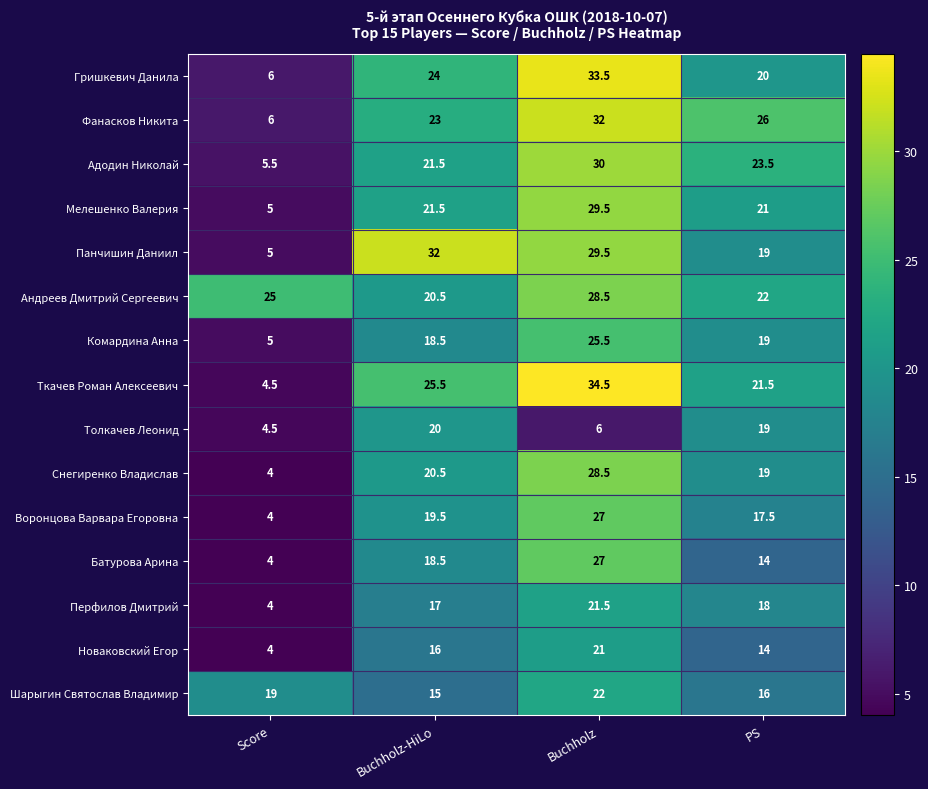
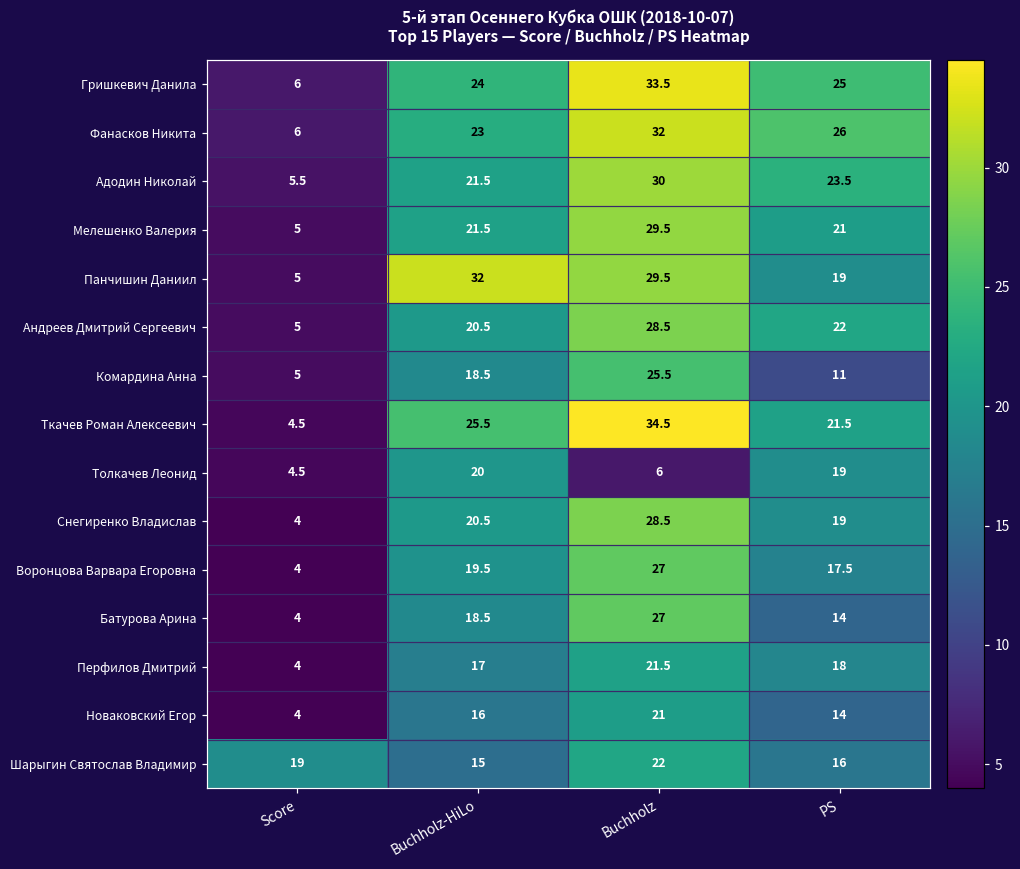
Гришкевич Данила, PS: 20 -> 25
Андреев Дмитрий Сергеевич, Score: 25 -> 5
Комардина Анна, PS: 19 -> 11
